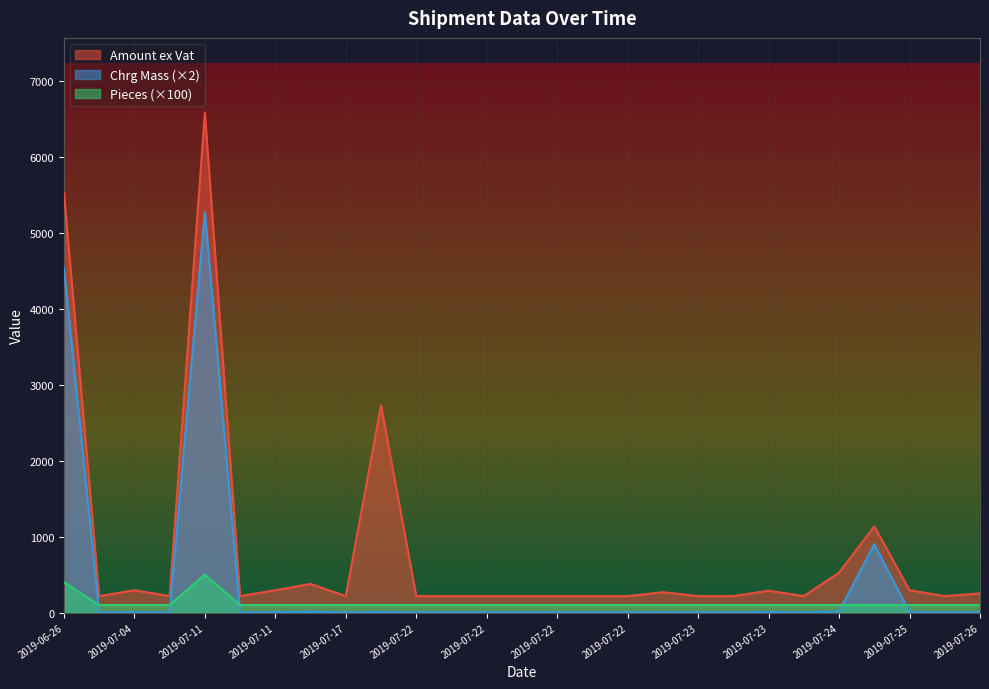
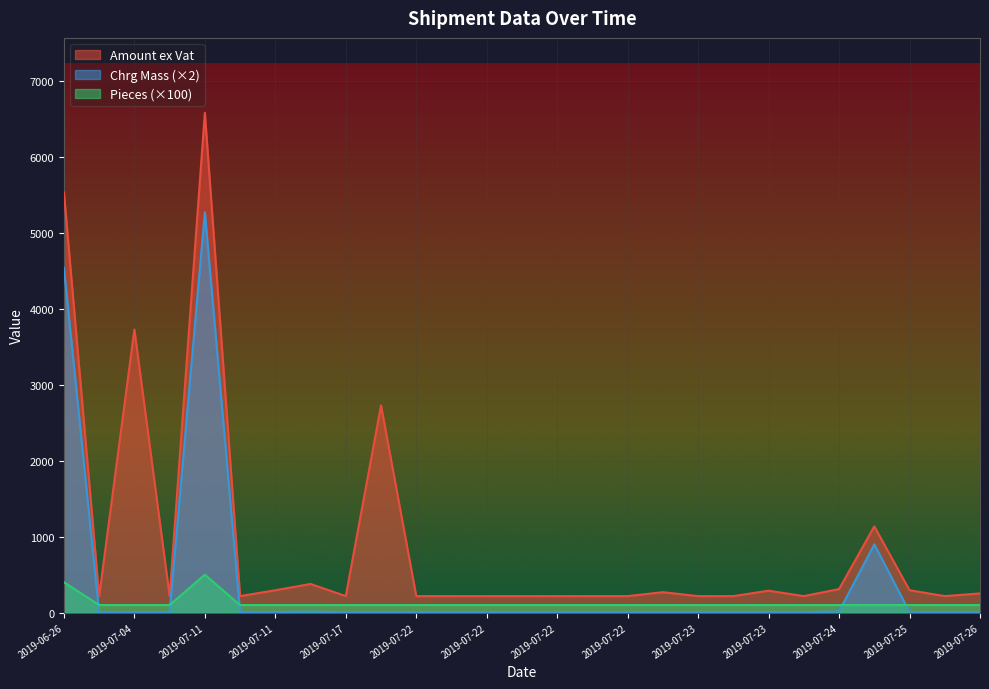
Amount ex Vat, 2019-07-04: 300 -> 3700
Amount ex Vat, 2019-07-24: 500 -> 300
